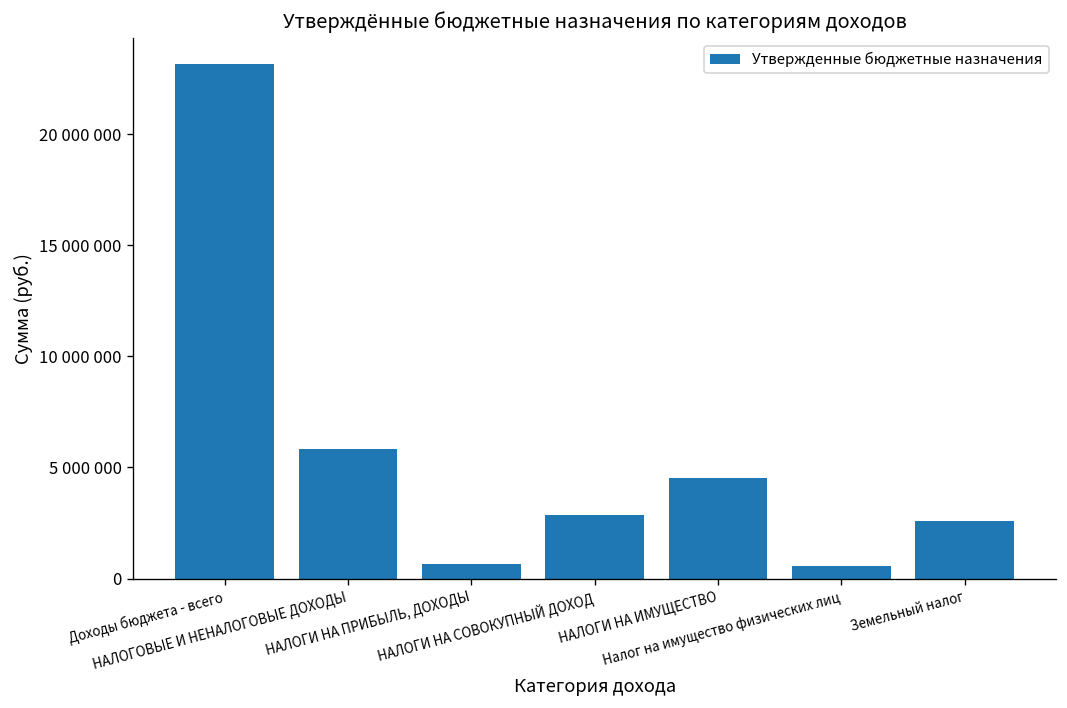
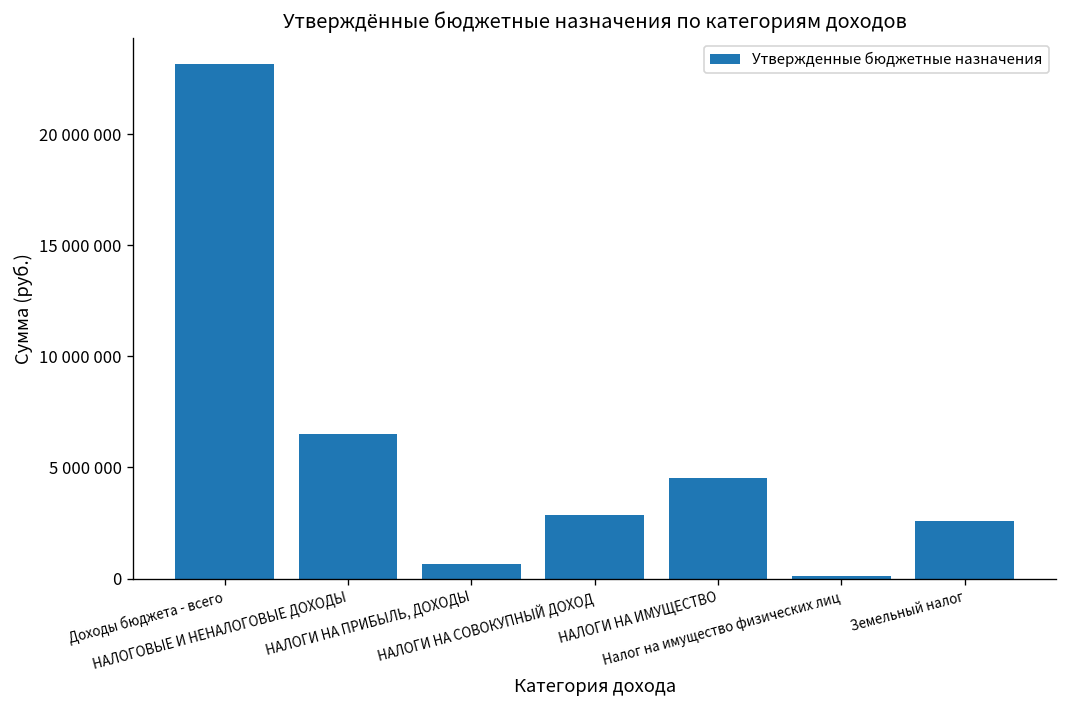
НАЛОГОВЫЕ И НЕНАЛОГОВЫЕ ДОХОДЫ: 5800000 -> 6500000
Налог на имущество физических лиц: 600000 -> 100000
